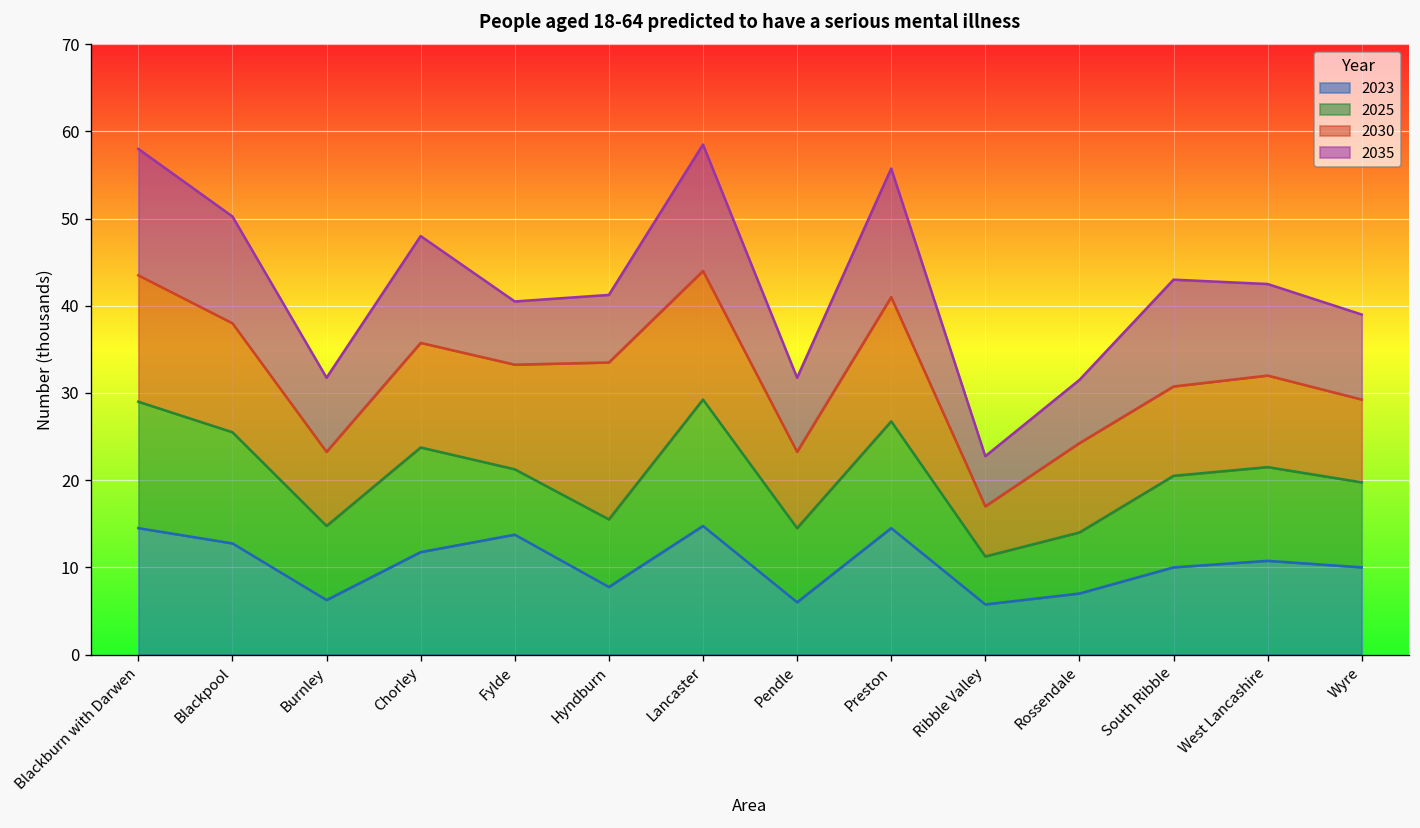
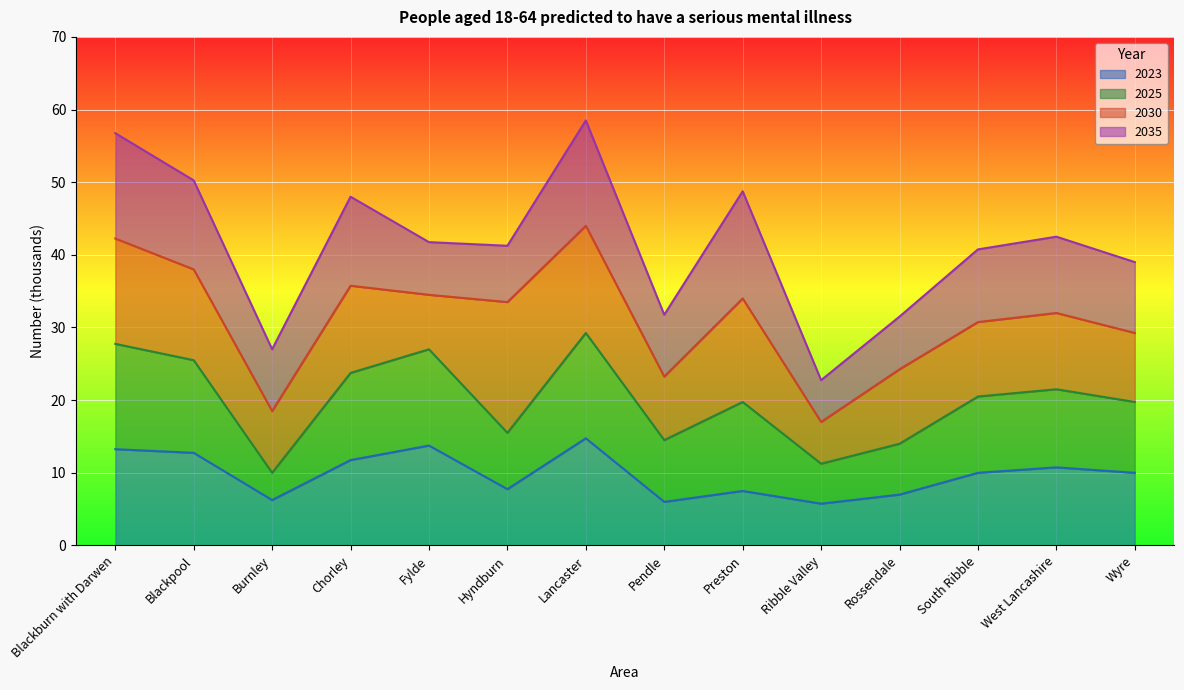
2023, Blackburn with Darwen: 15 -> 13
2025, Burnley: 9 -> 4
2025, Fylde: 8 -> 13
2030, Fylde: 12 -> 8
2023, Preston: 15 -> 8
2035, South Ribble: 12 -> 10
